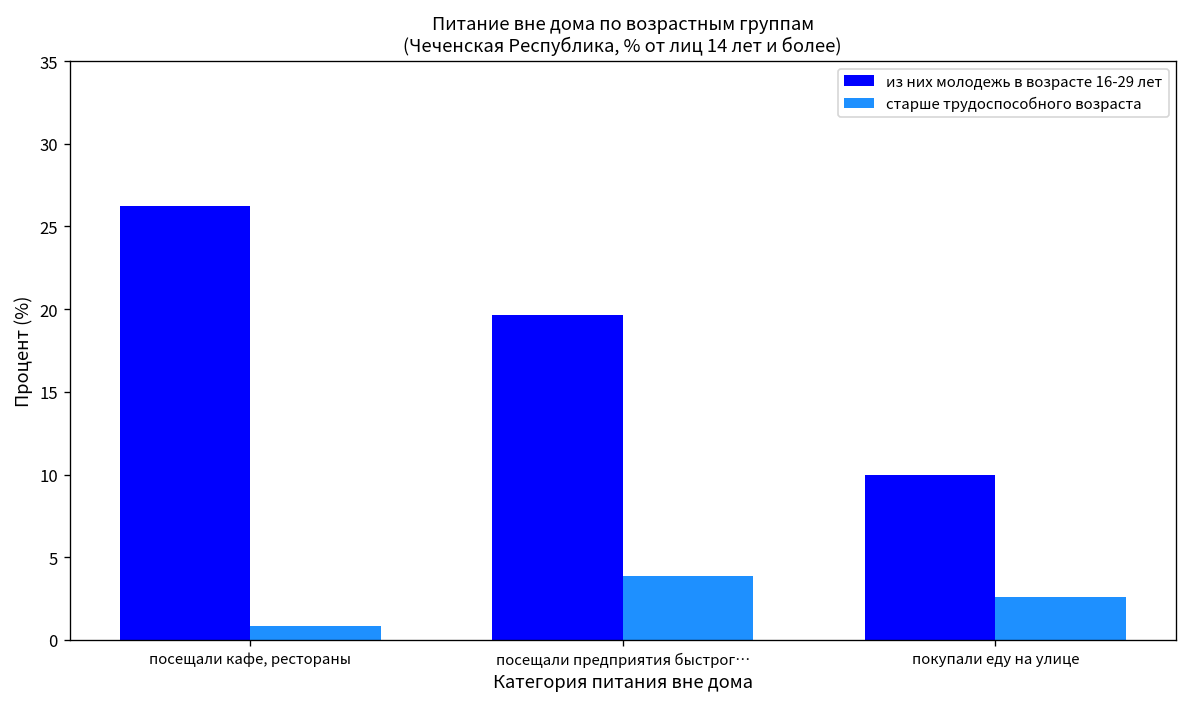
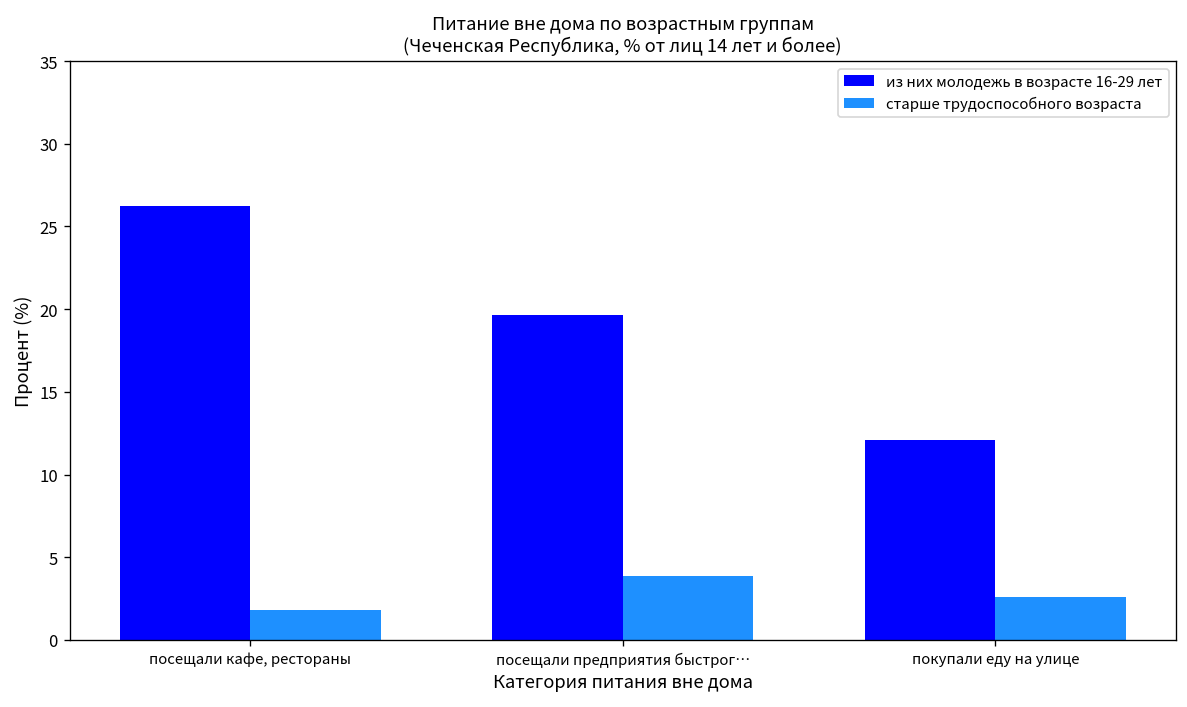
старше трудоспособного возраста, посещали кафе, рестораны: 0.8 -> 1.8
из них молодежь в возрасте 16-29 лет, покупали еду на улице: 9.9 -> 12.1
